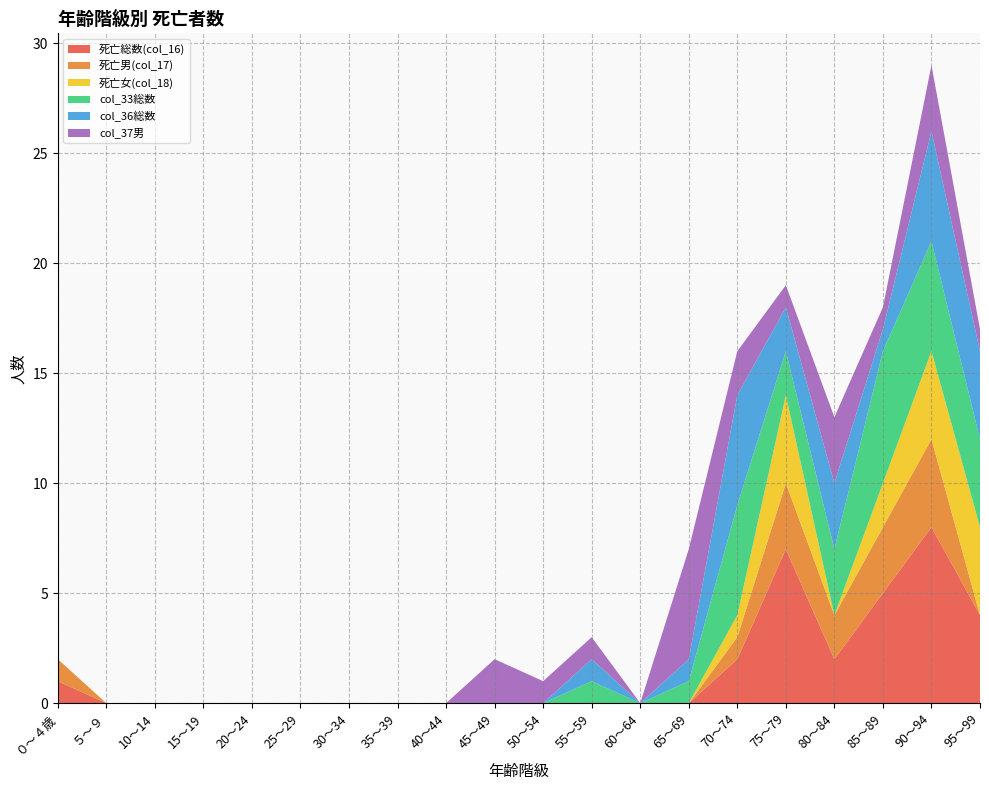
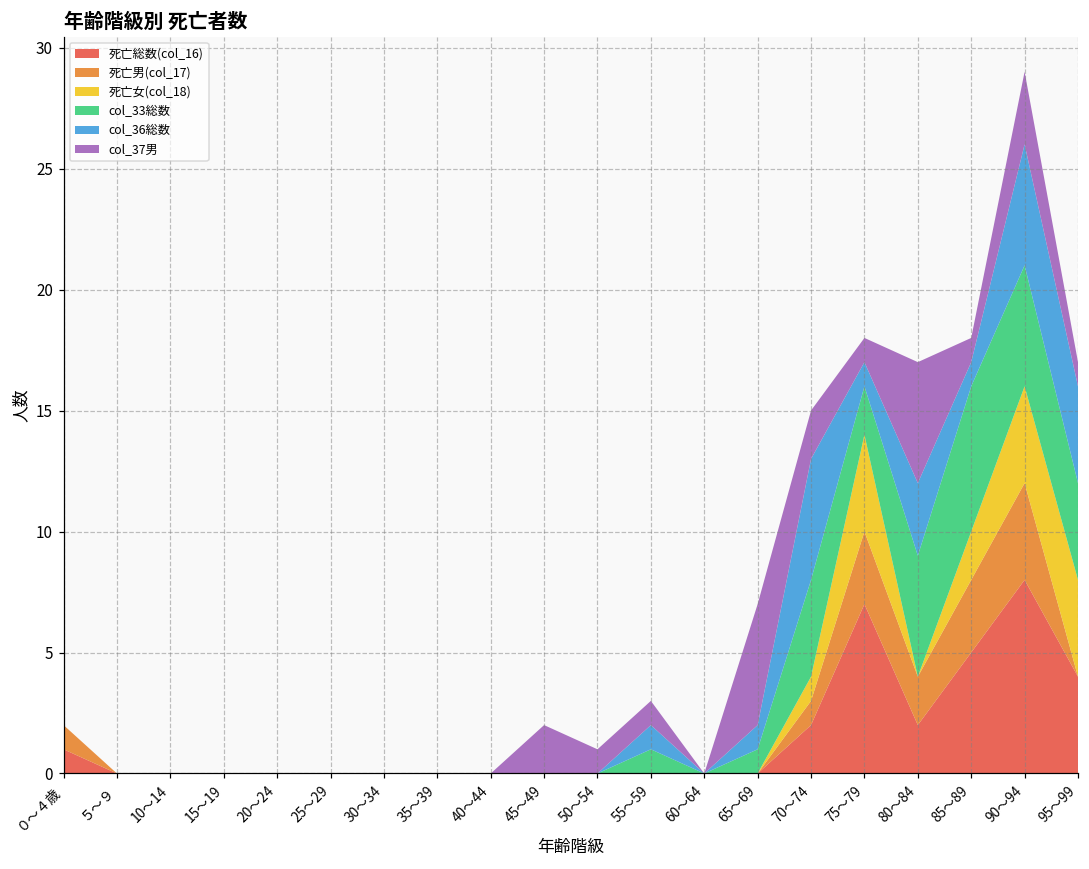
col_33総数, 70～74: 5 -> 4
col_36総数, 75～79: 2 -> 1
col_33総数, 80～84: 3 -> 5
col_37男, 80～84: 3 -> 5
